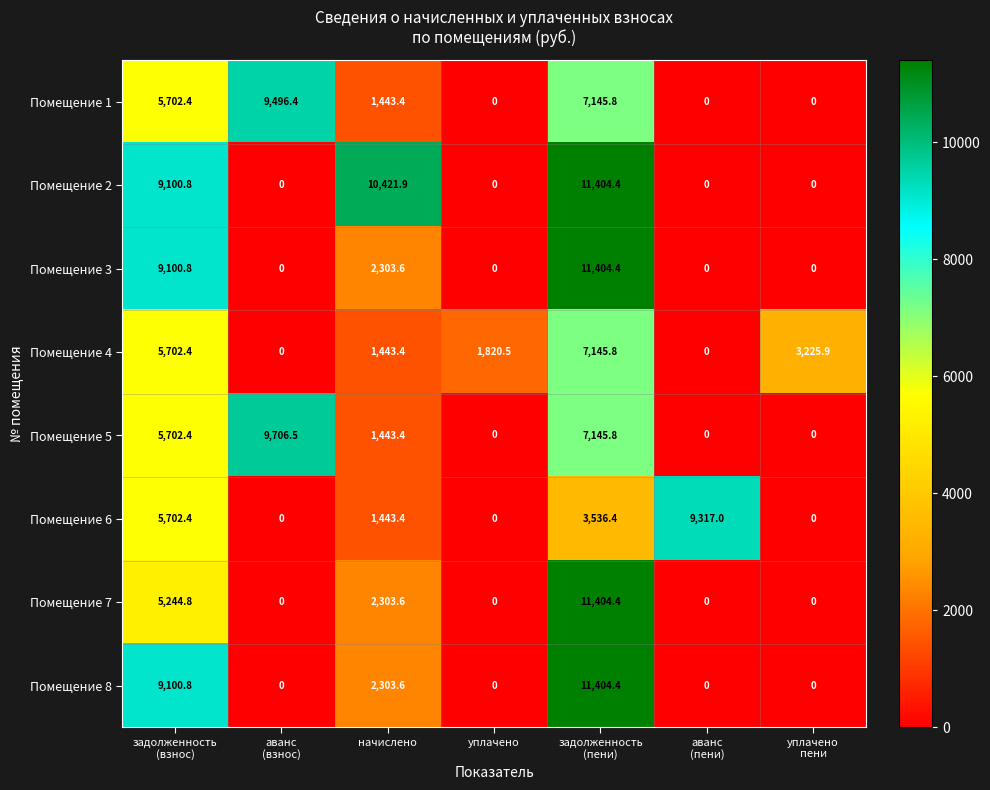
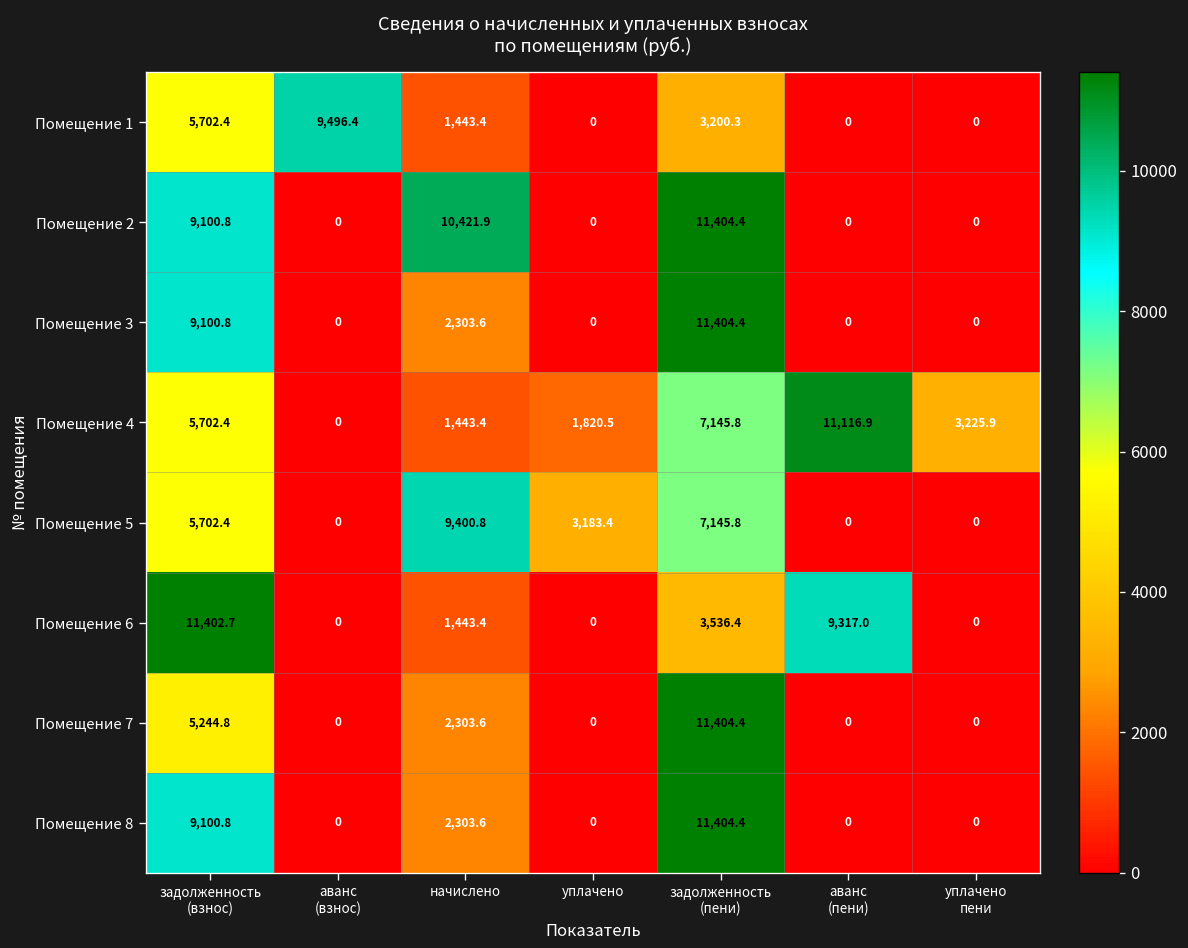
Помещение 1, задолженность (пени): 7,145.8 -> 3,200.3
Помещение 4, аванс (пени): 0 -> 11,116.9
Помещение 5, аванс (взнос): 9,706.5 -> 0
Помещение 5, начислено: 1,443.4 -> 9,400.8
Помещение 5, уплачено: 0 -> 3,183.4
Помещение 6, задолженность (взнос): 5,702.4 -> 11,402.7
